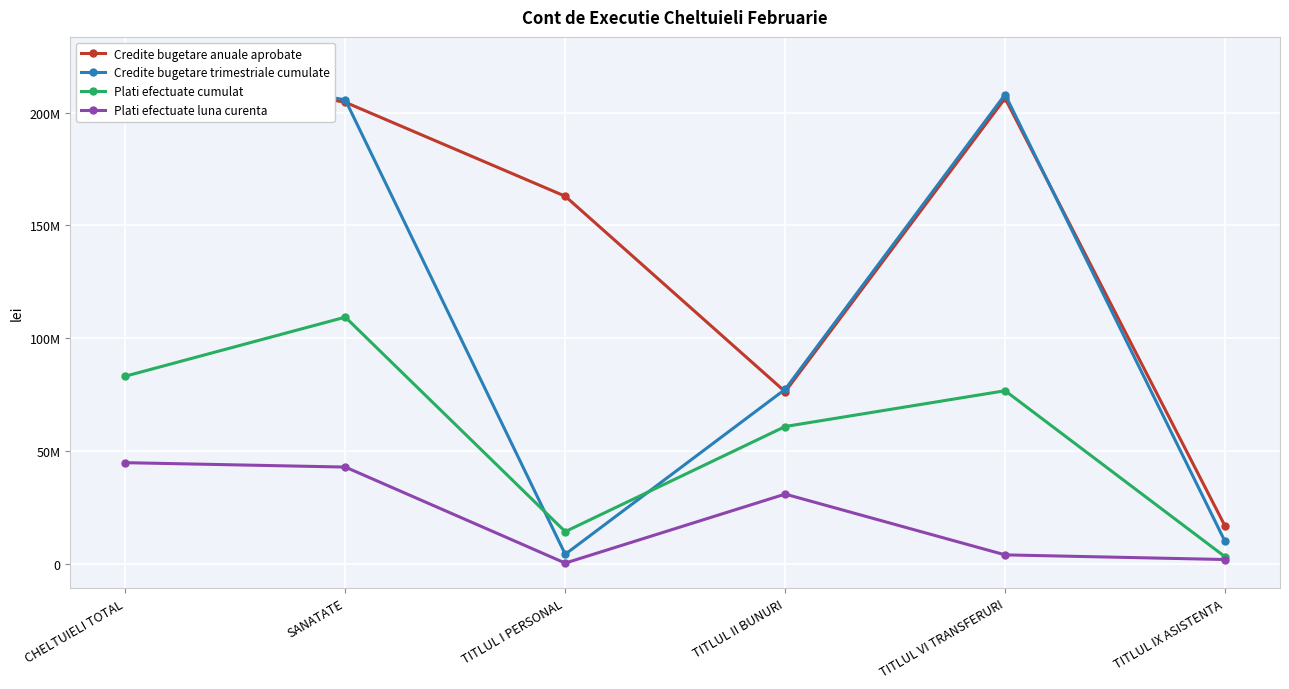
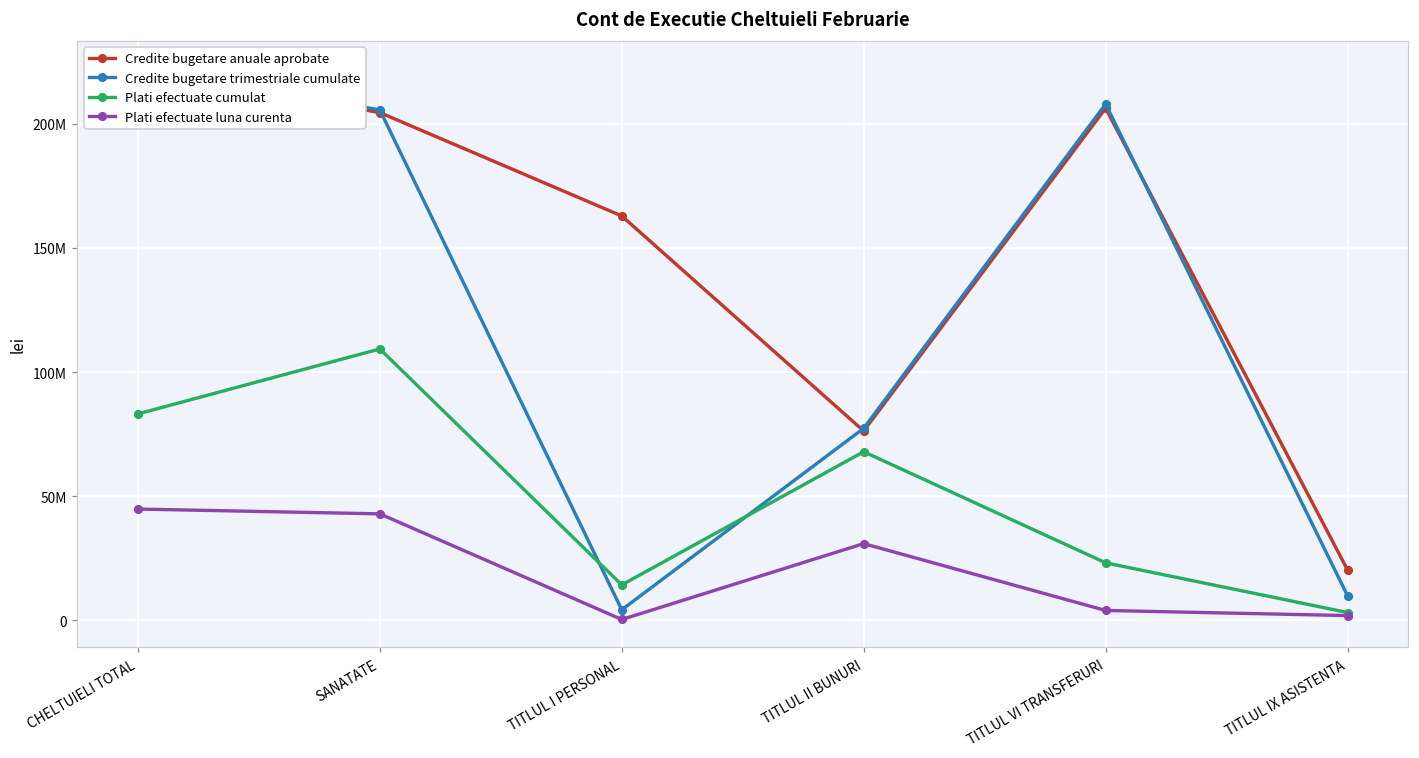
Plati efectuate cumulat, TITLUL II BUNURI: 61000000 -> 68000000
Plati efectuate cumulat, TITLUL VI TRANSFERURI: 77000000 -> 23000000
Credite bugetare anuale aprobate, TITLUL IX ASISTENTA: 17000000 -> 20000000
